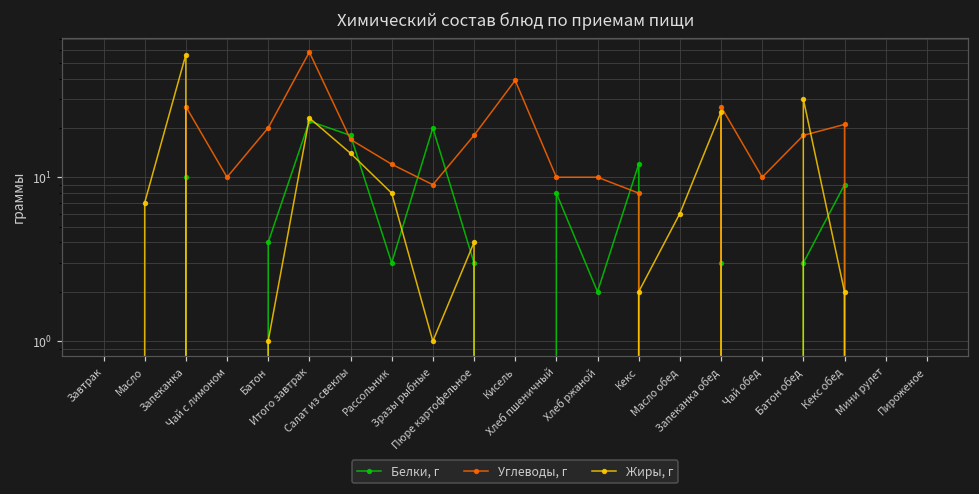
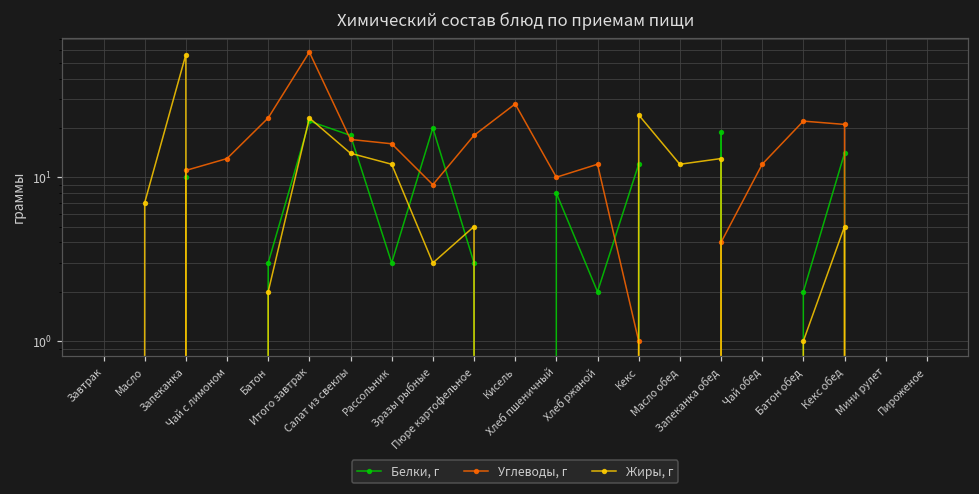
Углеводы, г, Запеканка: 27 -> 11
Углеводы, г, Чай с лимоном: 10 -> 13
Белки, г, Батон: 4 -> 3
Углеводы, г, Батон: 20 -> 23
Жиры, г, Батон: 1 -> 2
Углеводы, г, Рассольник: 12 -> 16
Жиры, г, Рассольник: 8 -> 12
Жиры, г, Зразы рыбные: 1 -> 3
Жиры, г, Пюре картофельное: 4 -> 5
Углеводы, г, Кисель: 39 -> 28
Углеводы, г, Хлеб ржаной: 10 -> 12
Углеводы, г, Кекс: 8 -> 1
Жиры, г, Кекс: 2 -> 24
Жиры, г, Масло обед: 6 -> 12
Белки, г, Запеканка обед: 3 -> 19
Углеводы, г, Запеканка обед: 27 -> 4
Жиры, г, Запеканка обед: 25 -> 13
Углеводы, г, Чай обед: 10 -> 12
Белки, г, Батон обед: 3 -> 2
Углеводы, г, Батон обед: 18 -> 22
Жиры, г, Батон обед: 30 -> 1
Белки, г, Кекс обед: 9 -> 14
Жиры, г, Кекс обед: 2 -> 5
